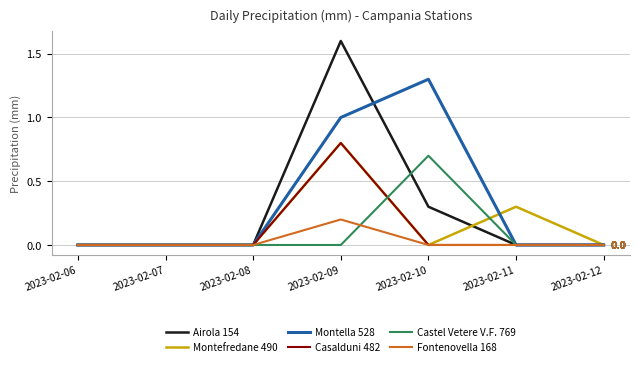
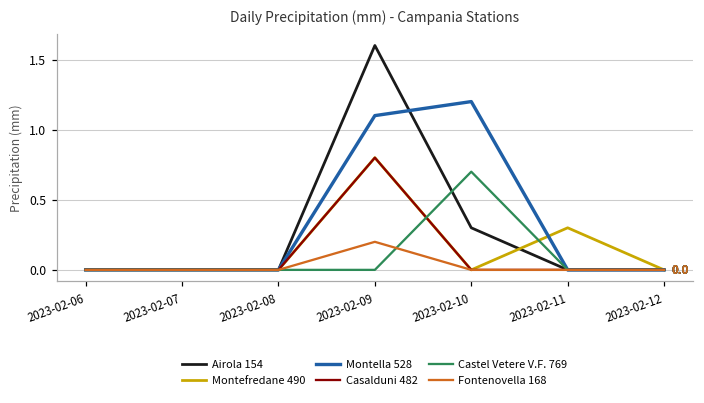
Montella 528, 2023-02-09: 1.0 -> 1.1
Montella 528, 2023-02-10: 1.3 -> 1.2
